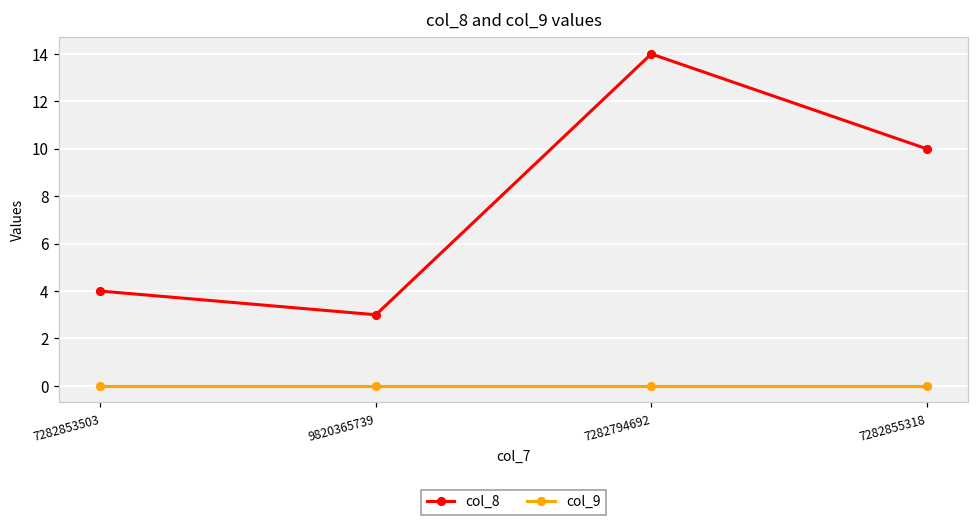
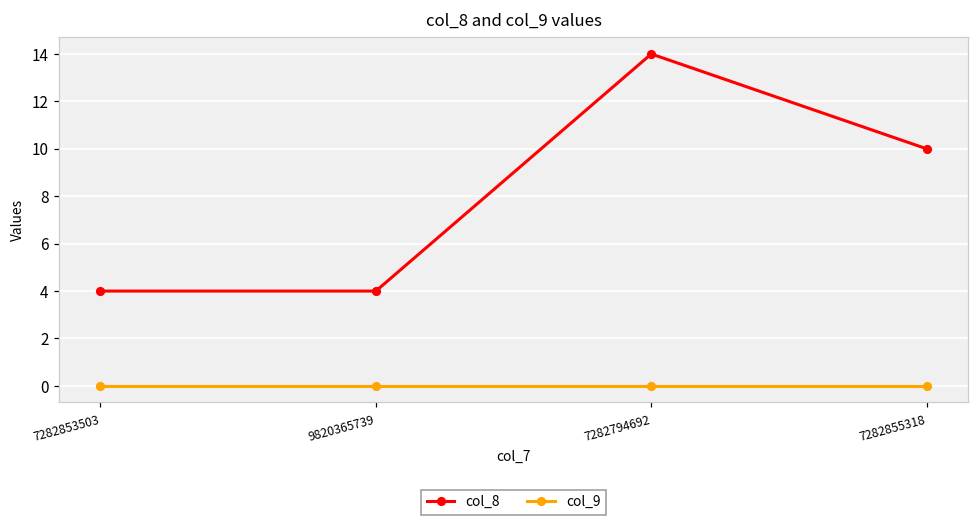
col_8, 9820365739: 3 -> 4
